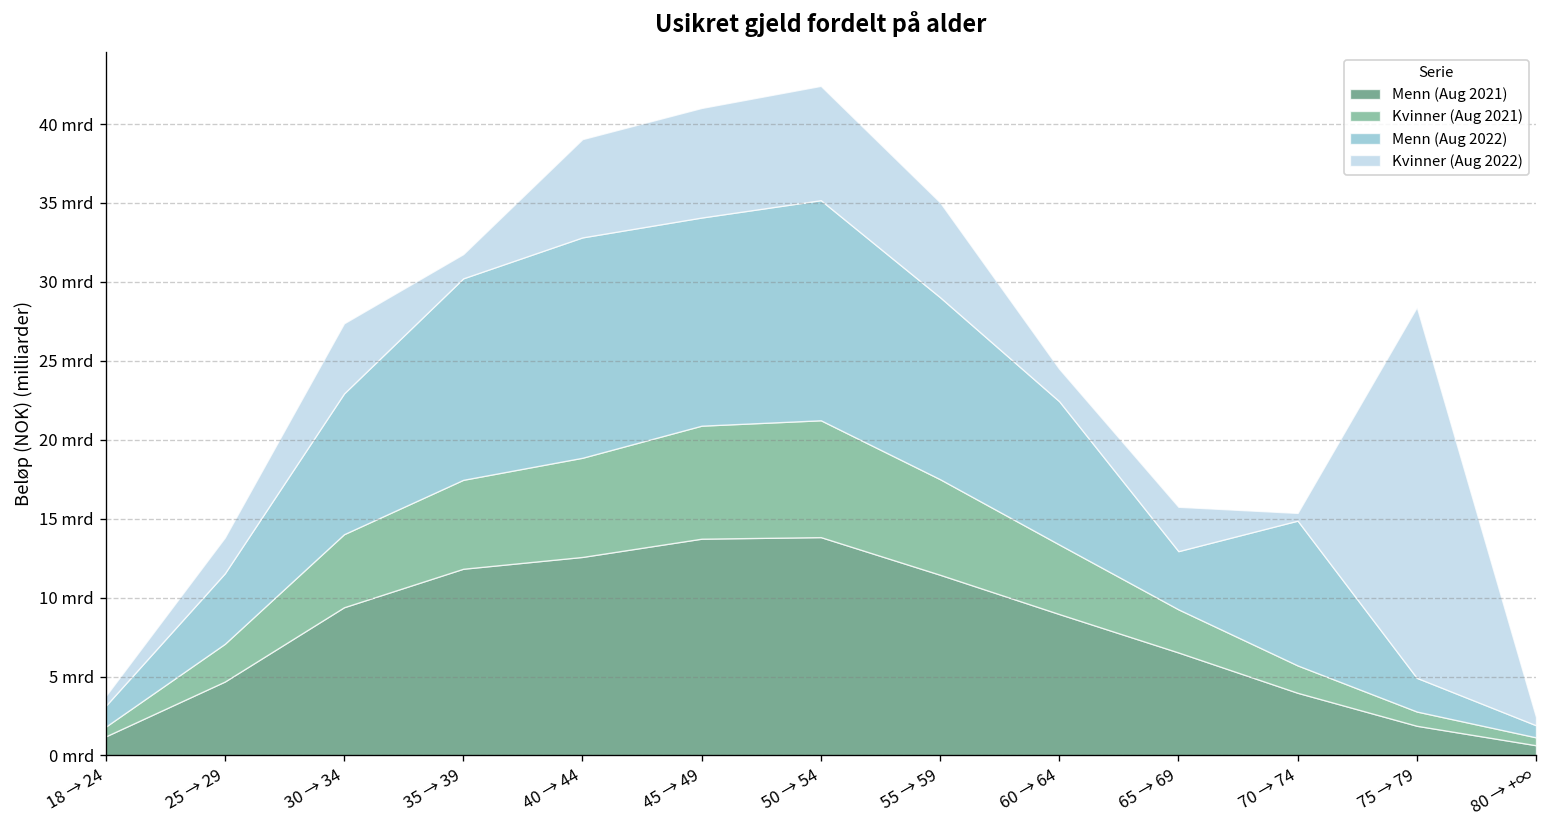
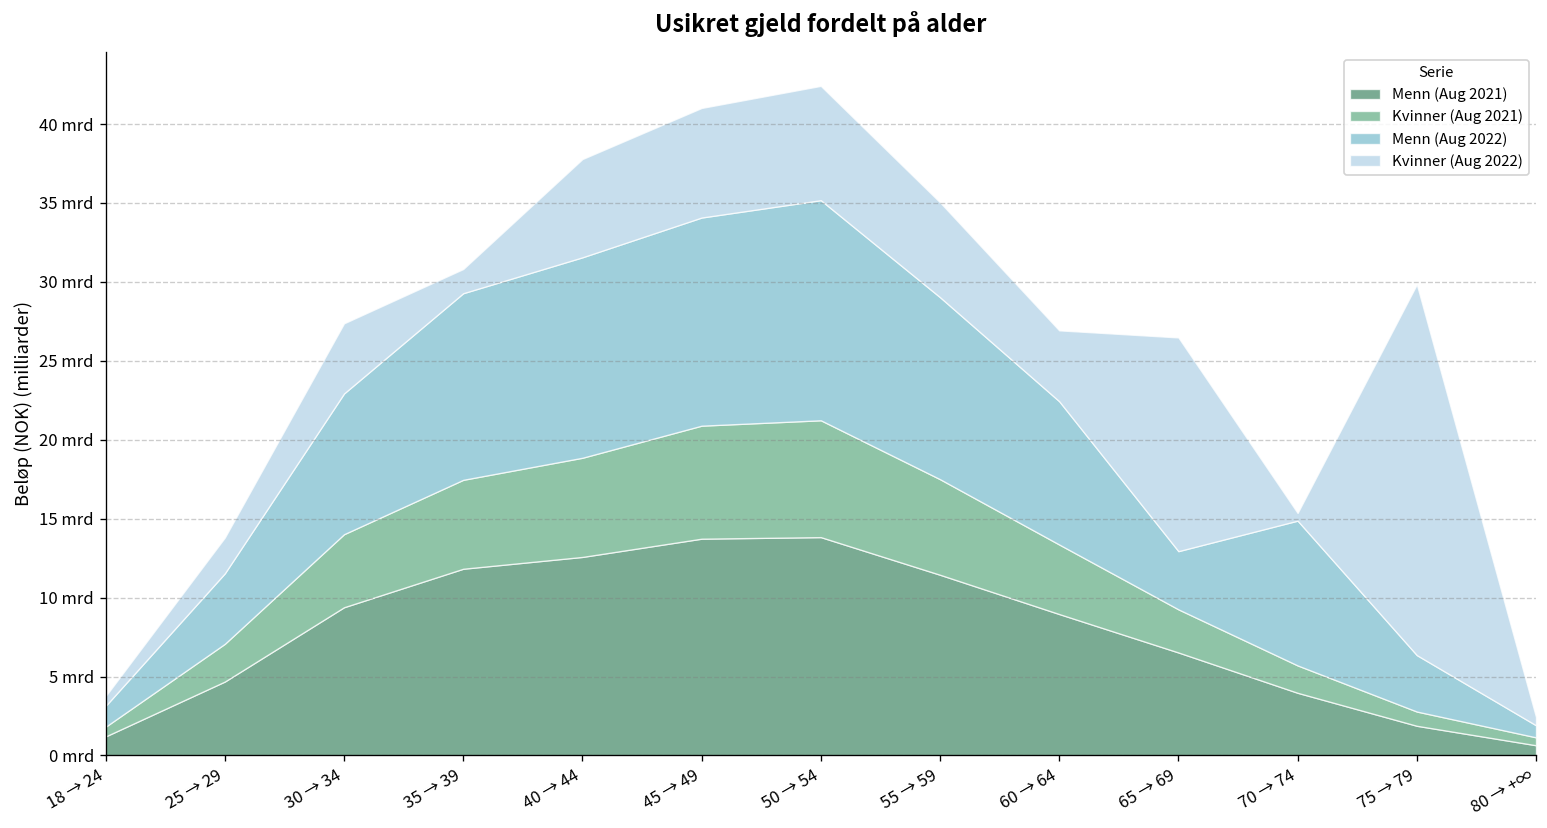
Menn (Aug 2022), 35 → 39: 12.8 mrd -> 11.8 mrd
Menn (Aug 2022), 40 → 44: 14.0 mrd -> 12.7 mrd
Kvinner (Aug 2022), 60 → 64: 2.1 mrd -> 4.5 mrd
Kvinner (Aug 2022), 65 → 69: 2.8 mrd -> 13.5 mrd
Menn (Aug 2022), 75 → 79: 2.1 mrd -> 3.6 mrd
